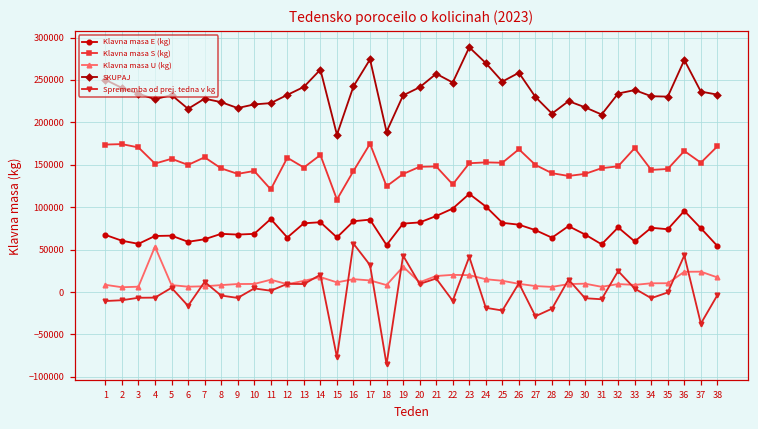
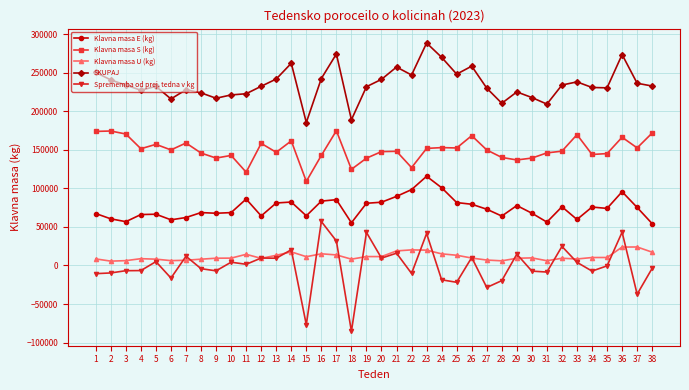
Klavna masa U (kg), 4: 50000 -> 10000
Klavna masa U (kg), 19: 30000 -> 10000
